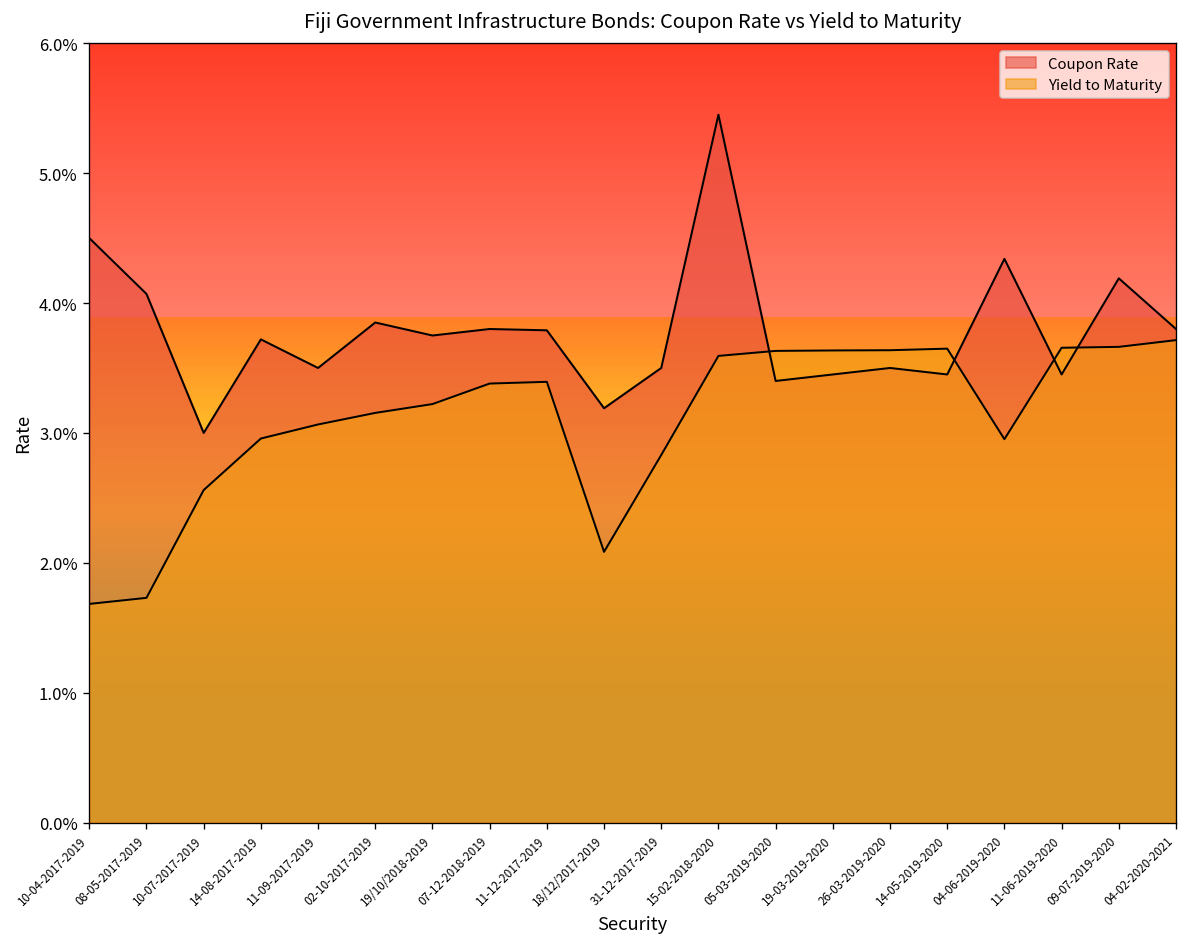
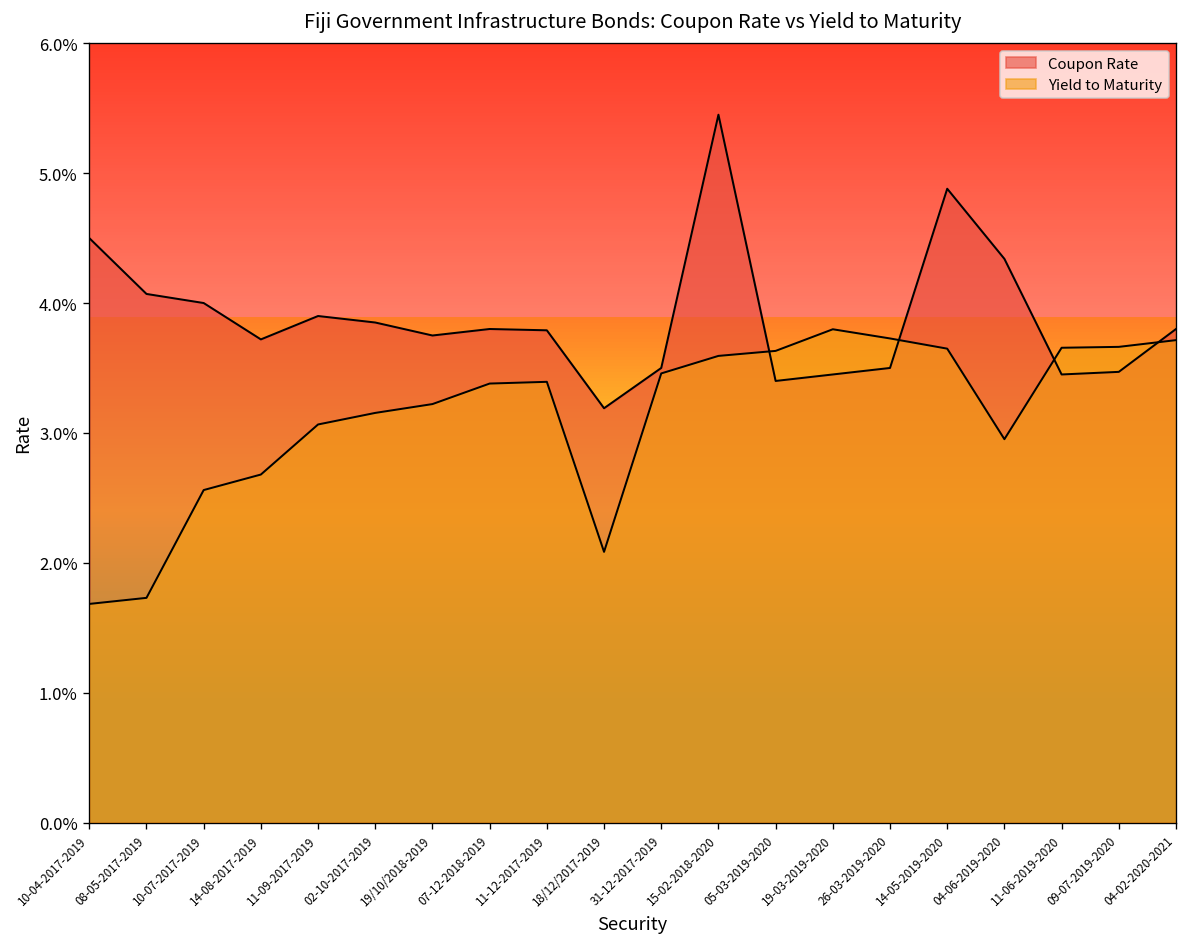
Coupon Rate, 10-07-2017-2019: 3.00% -> 4.00%
Yield to Maturity, 14-08-2017-2019: 2.96% -> 2.68%
Coupon Rate, 11-09-2017-2019: 3.50% -> 3.90%
Yield to Maturity, 31-12-2017-2019: 2.83% -> 3.46%
Yield to Maturity, 19-03-2019-2020: 3.63% -> 3.80%
Yield to Maturity, 26-03-2019-2020: 3.64% -> 3.73%
Coupon Rate, 14-05-2019-2020: 3.45% -> 4.88%
Coupon Rate, 09-07-2019-2020: 4.19% -> 3.47%
